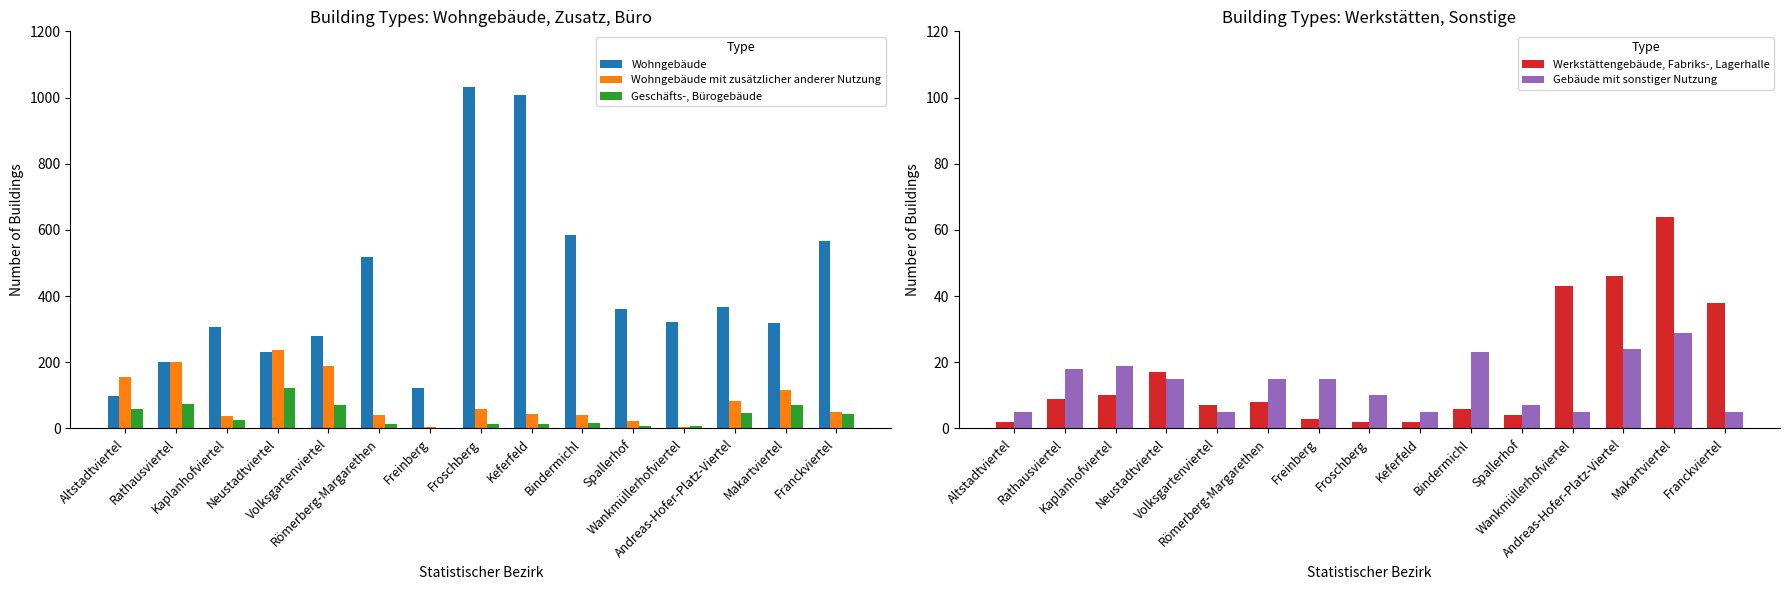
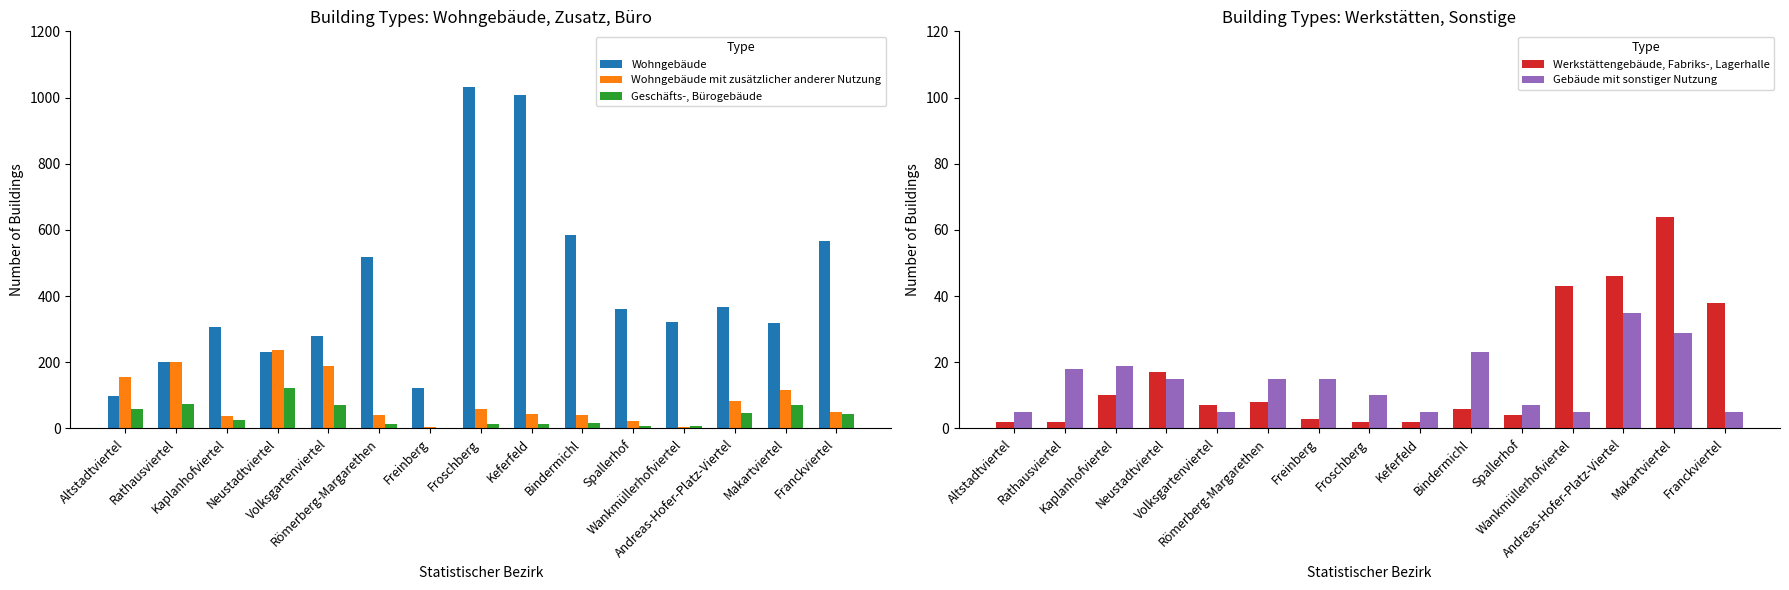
Building Types: Werkstätten, Sonstige, Werkstättengebäude, Fabriks-, Lagerhalle, Rathausviertel: 9 -> 2
Building Types: Werkstätten, Sonstige, Gebäude mit sonstiger Nutzung, Andreas-Hofer-Platz-Viertel: 24 -> 35
